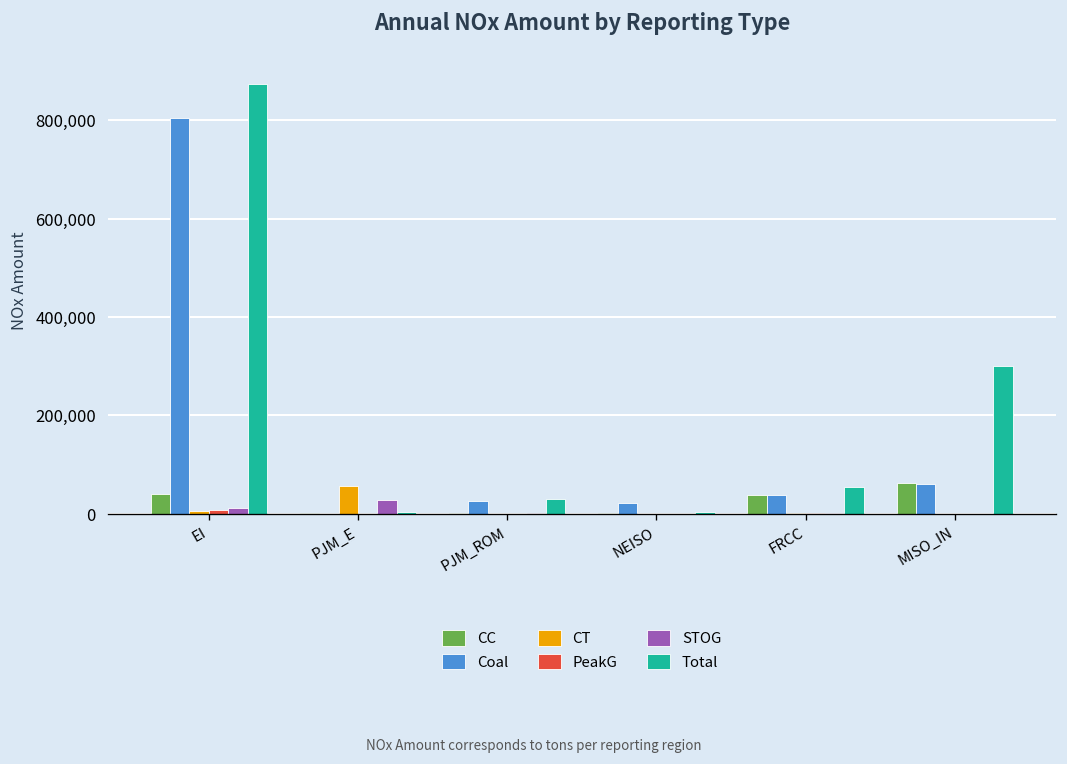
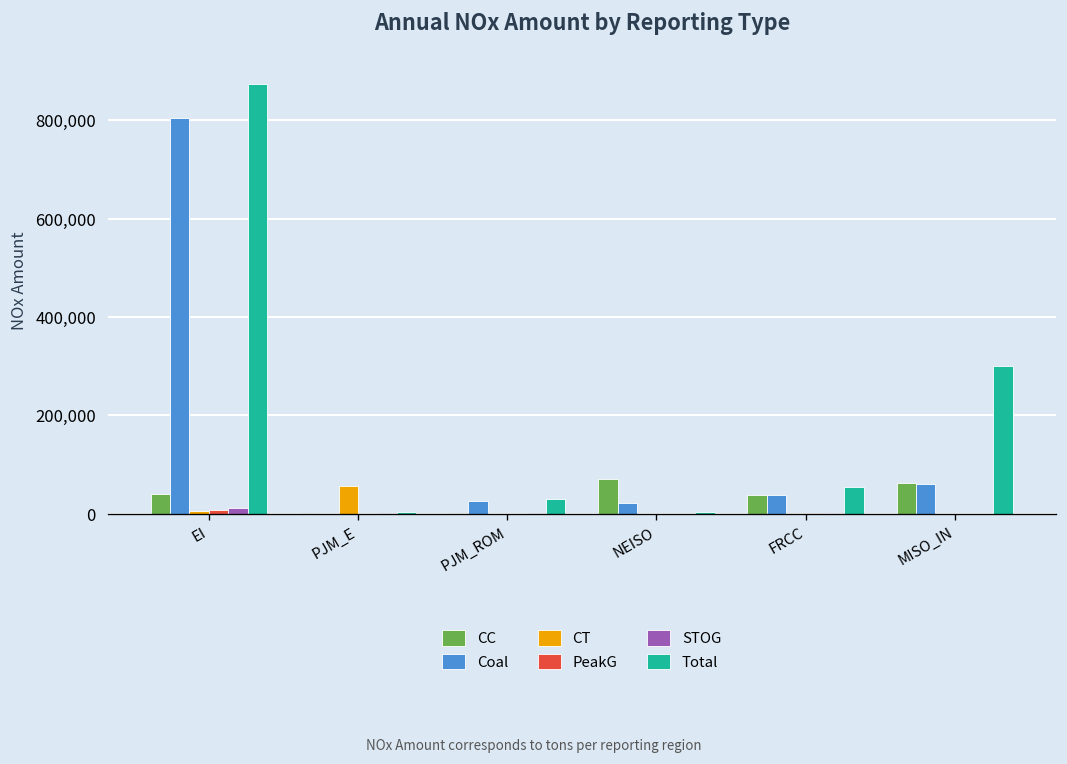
STOG, PJM_E: 30,000 -> 0
CC, NEISO: 0 -> 70,000
